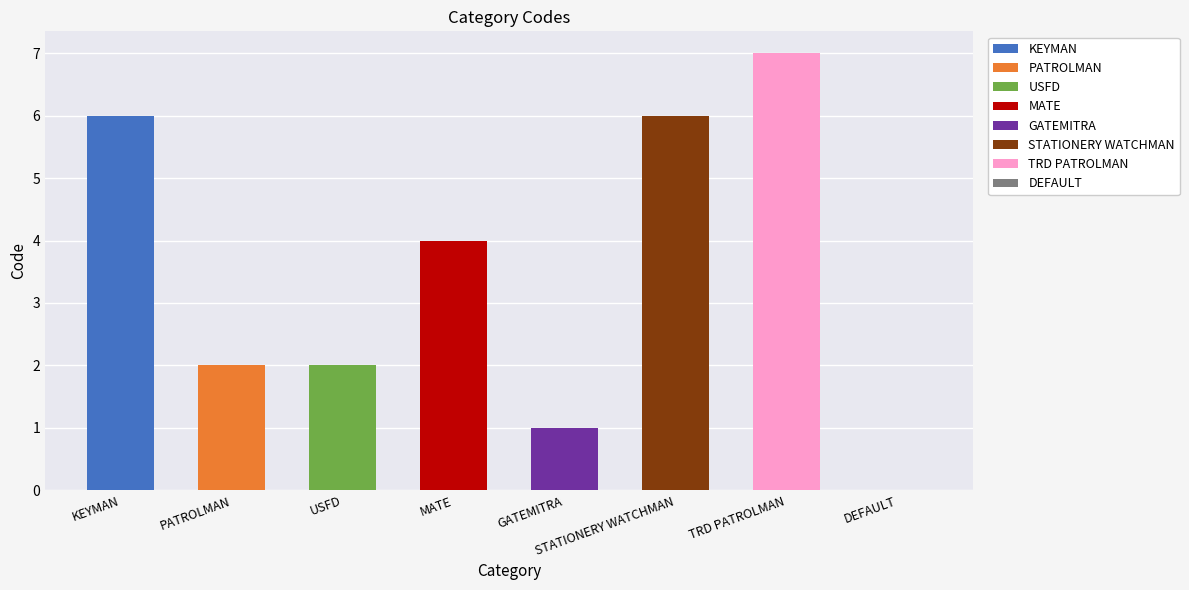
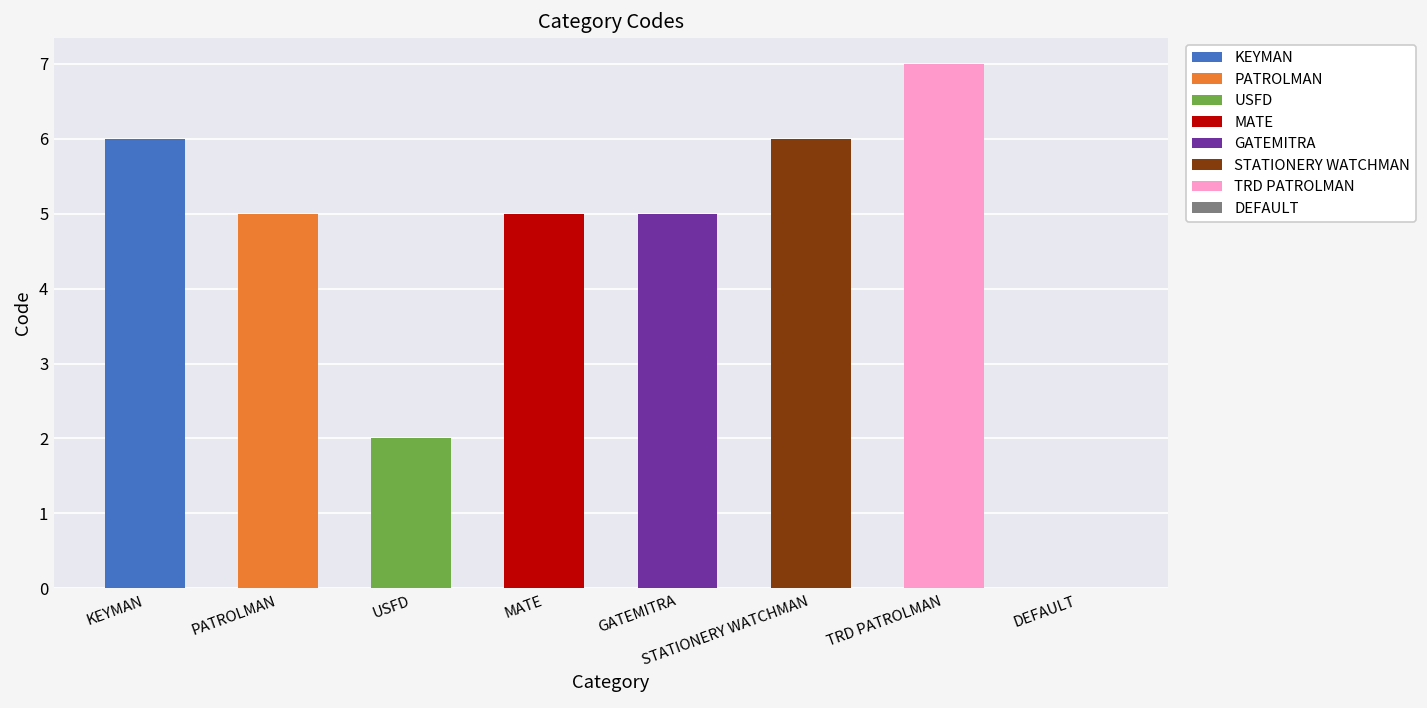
PATROLMAN: 2 -> 5
MATE: 4 -> 5
GATEMITRA: 1 -> 5
